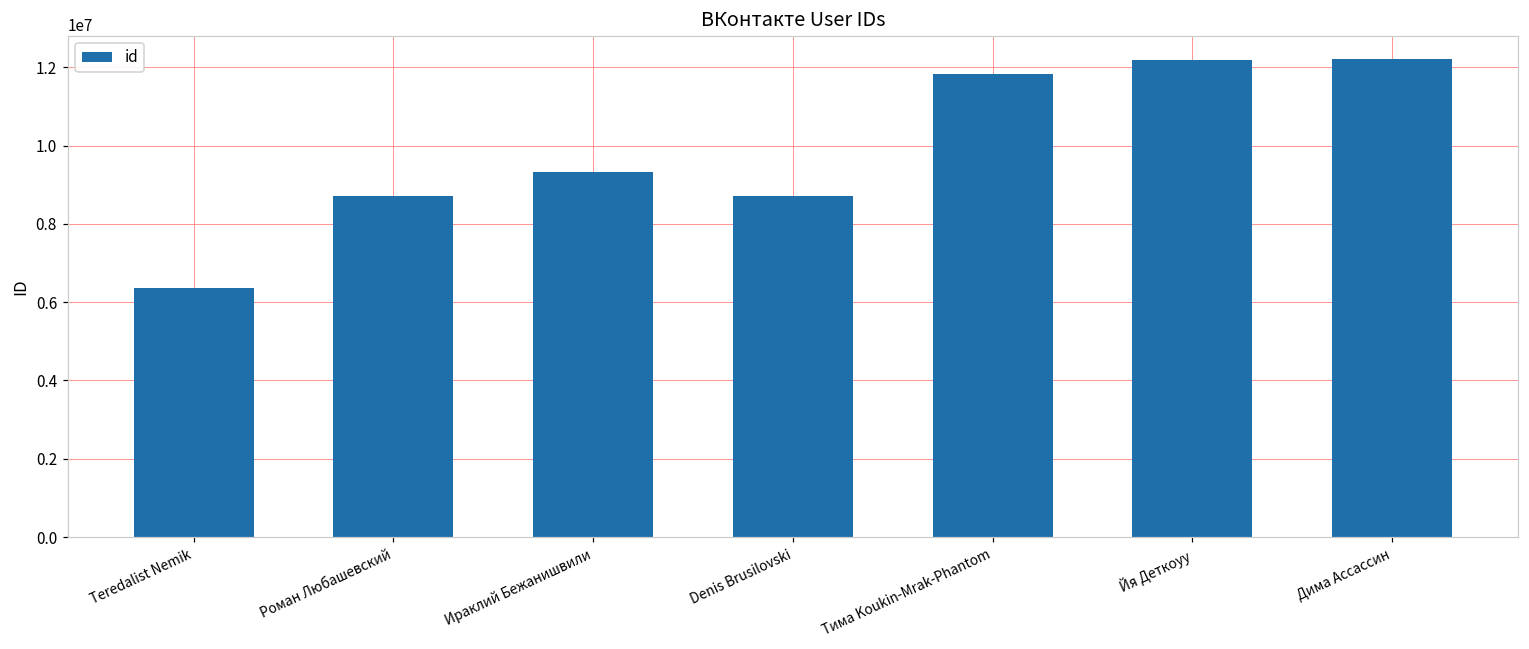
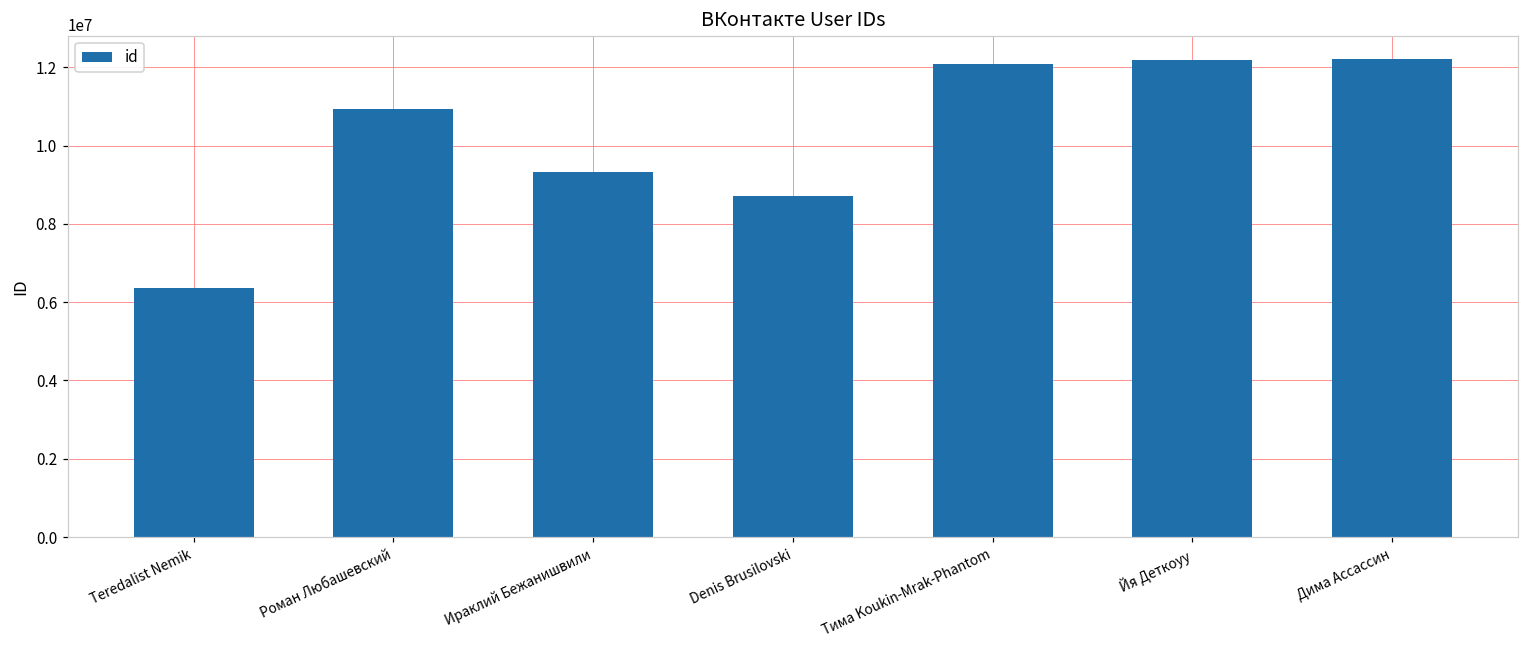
Роман Любашевский: 8700000 -> 10900000
Тима Koukin-Mrak-Phantom: 11800000 -> 12100000
